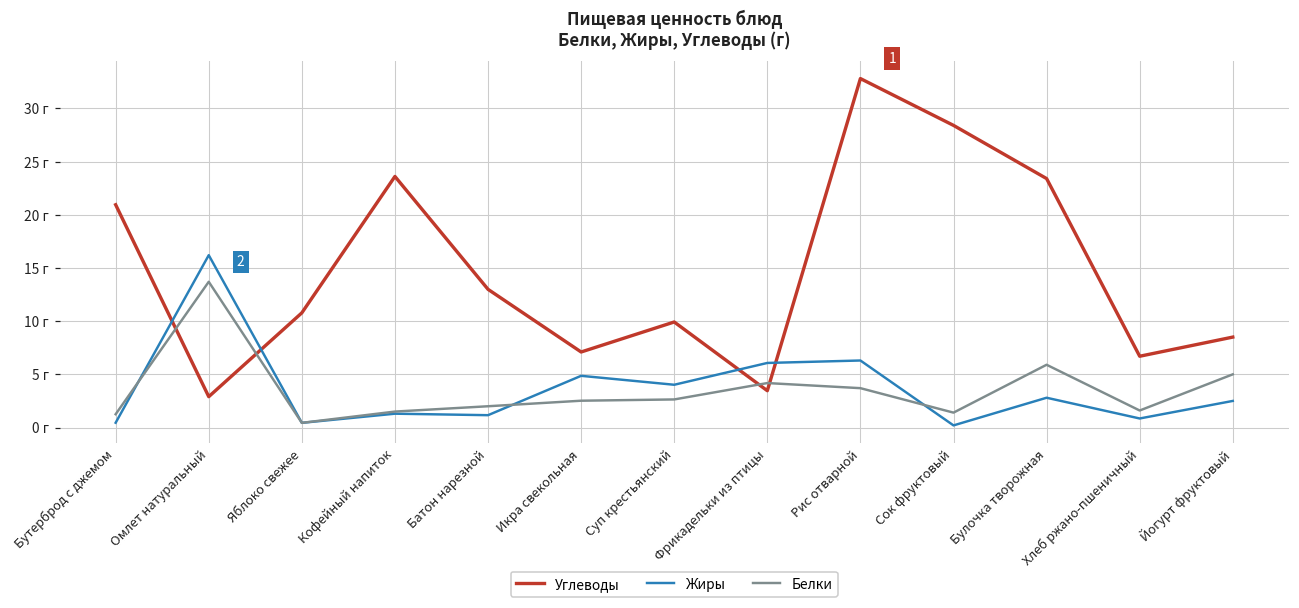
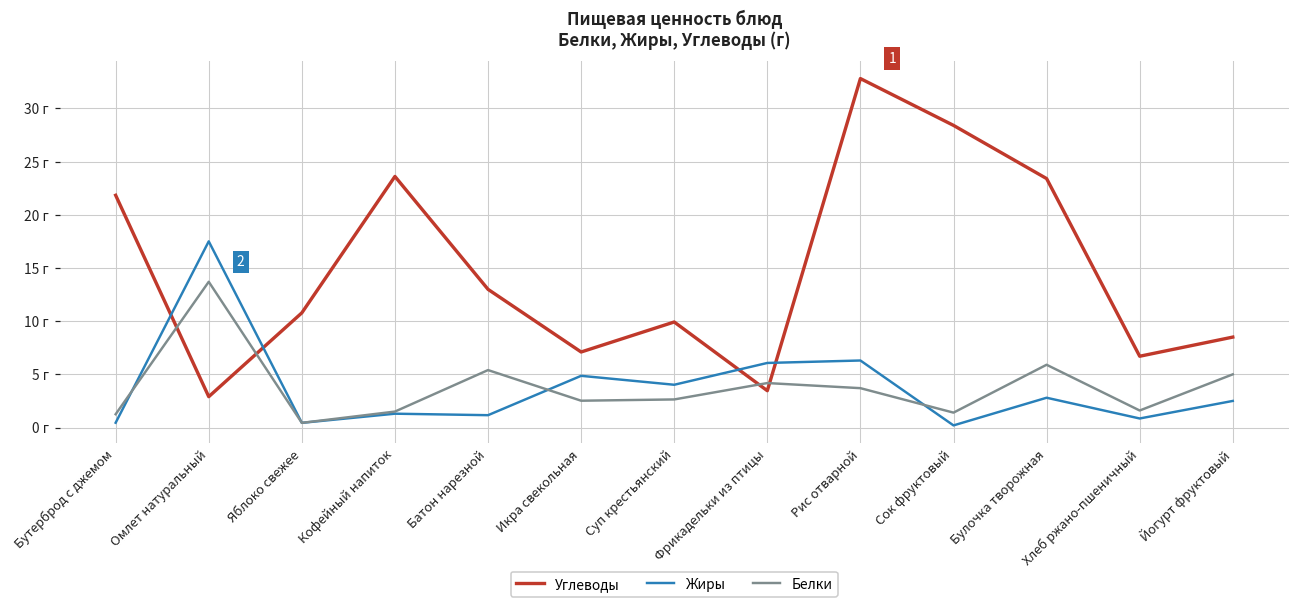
Углеводы, Бутерброд с джемом: 21 г -> 22 г
Жиры, Омлет натуральный: 16 г -> 18 г
Белки, Батон нарезной: 2 г -> 5 г
